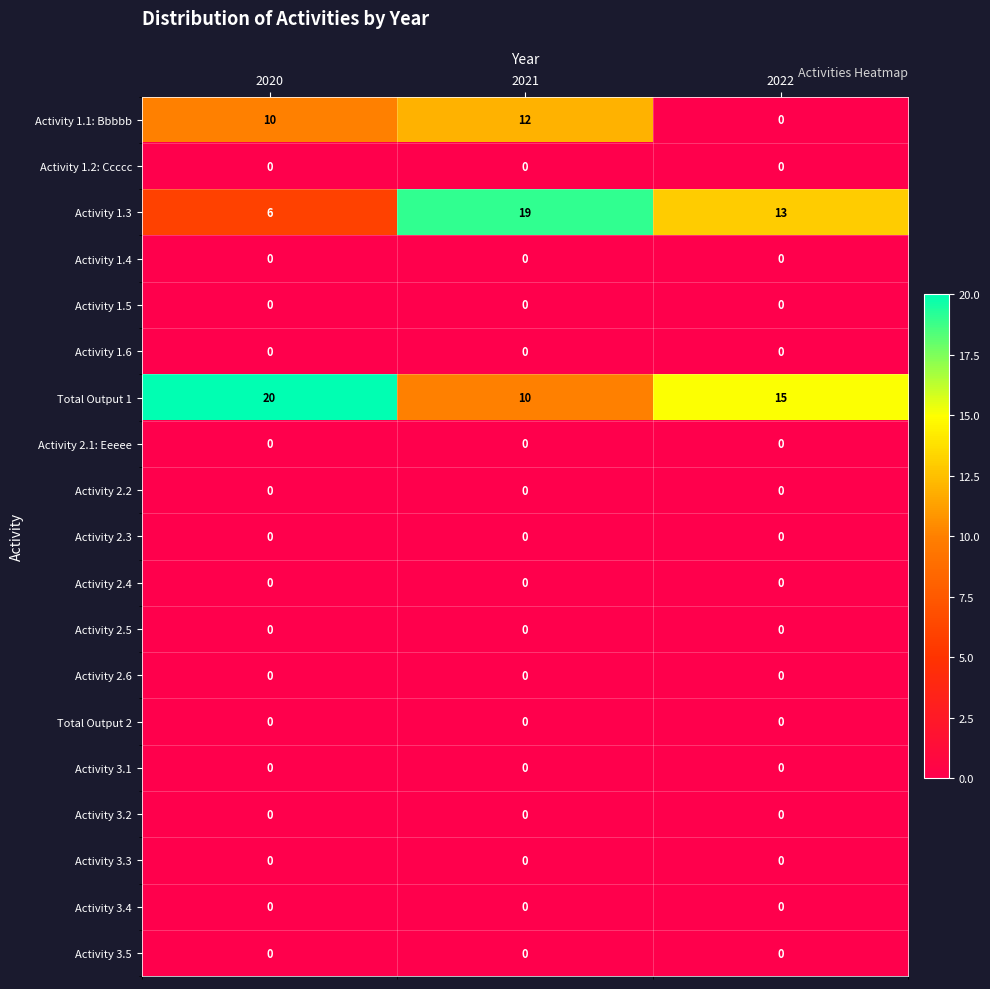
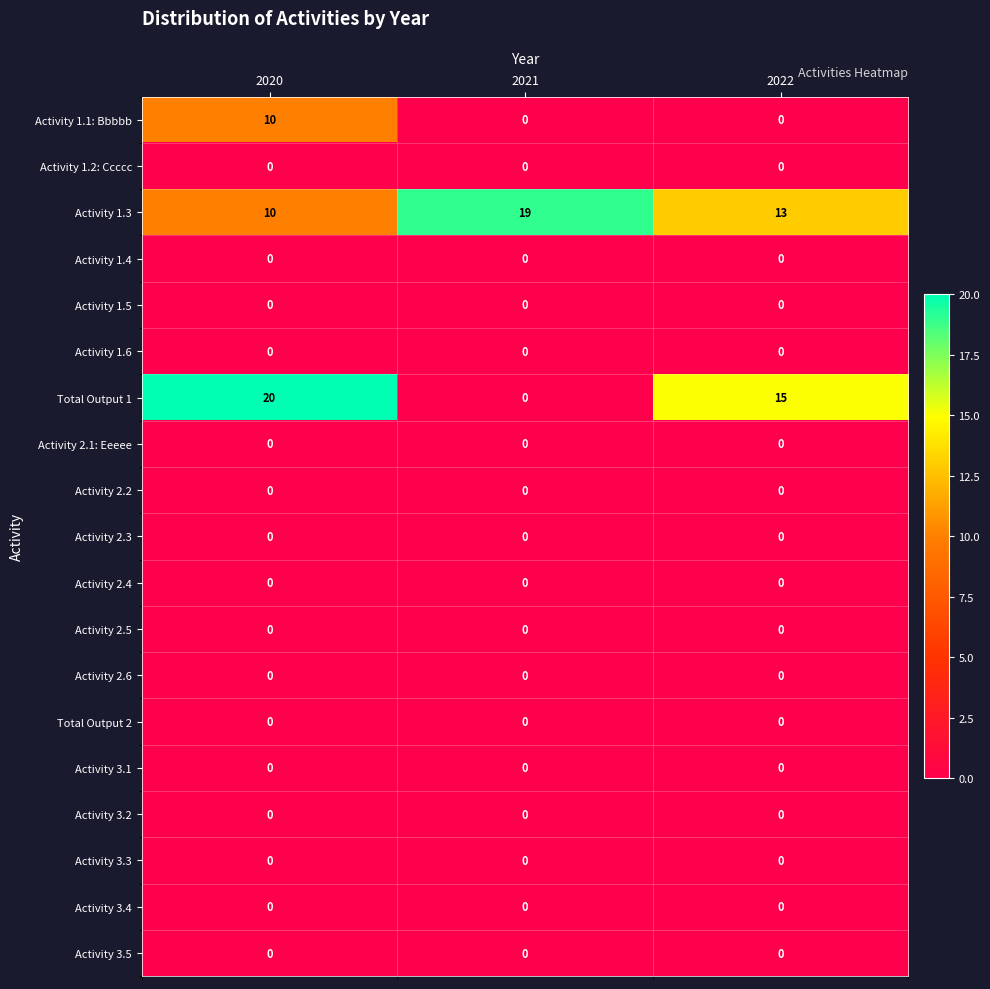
Activity 1.1: Bbbbb, 2021: 12 -> 0
Activity 1.3, 2020: 6 -> 10
Total Output 1, 2021: 10 -> 0
